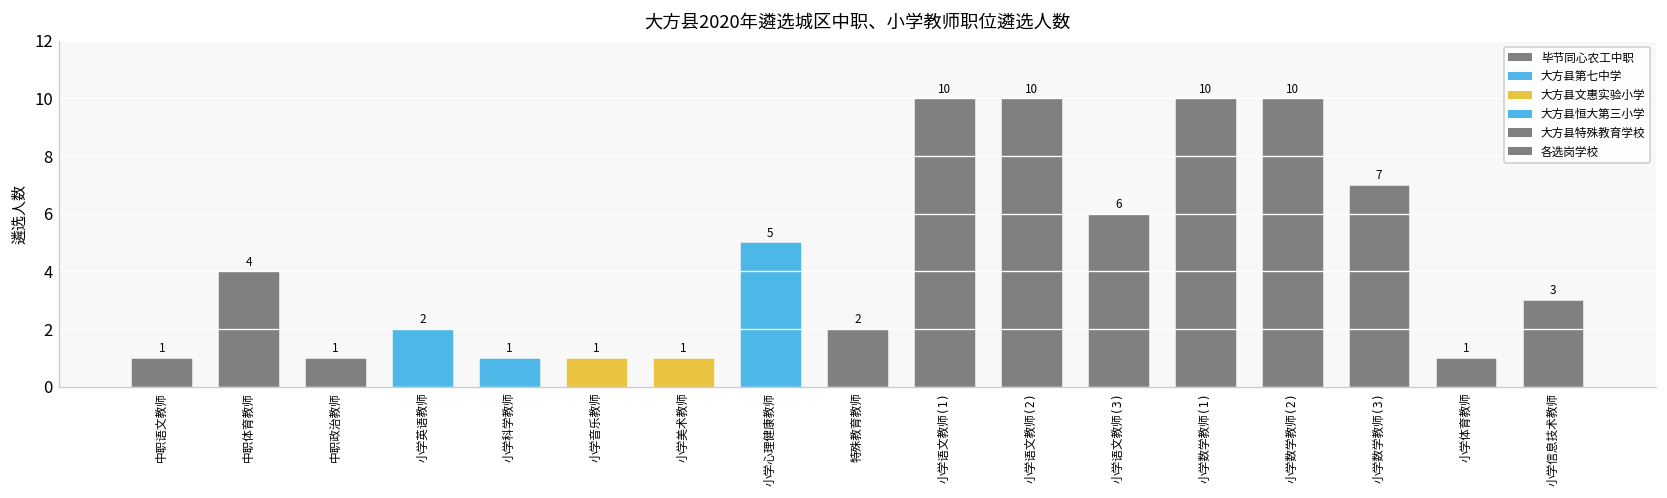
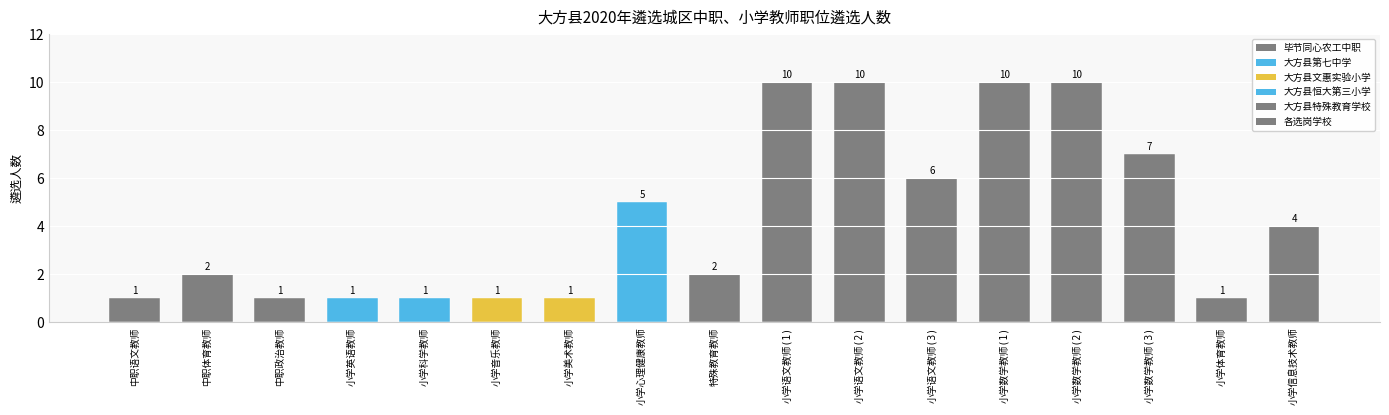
中职体育教师: 4 -> 2
小学英语教师: 2 -> 1
小学信息技术教师: 3 -> 4
